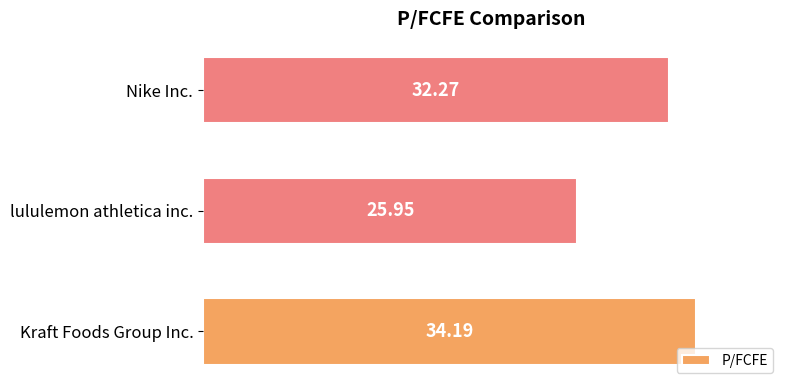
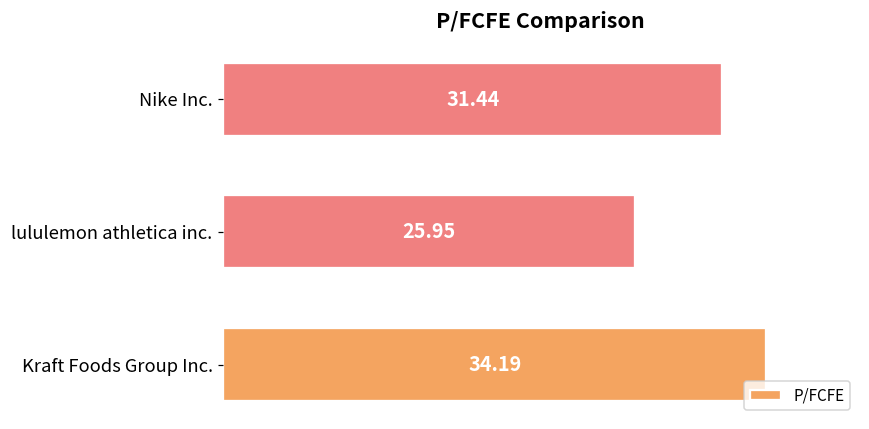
Nike Inc.: 32.27 -> 31.44
